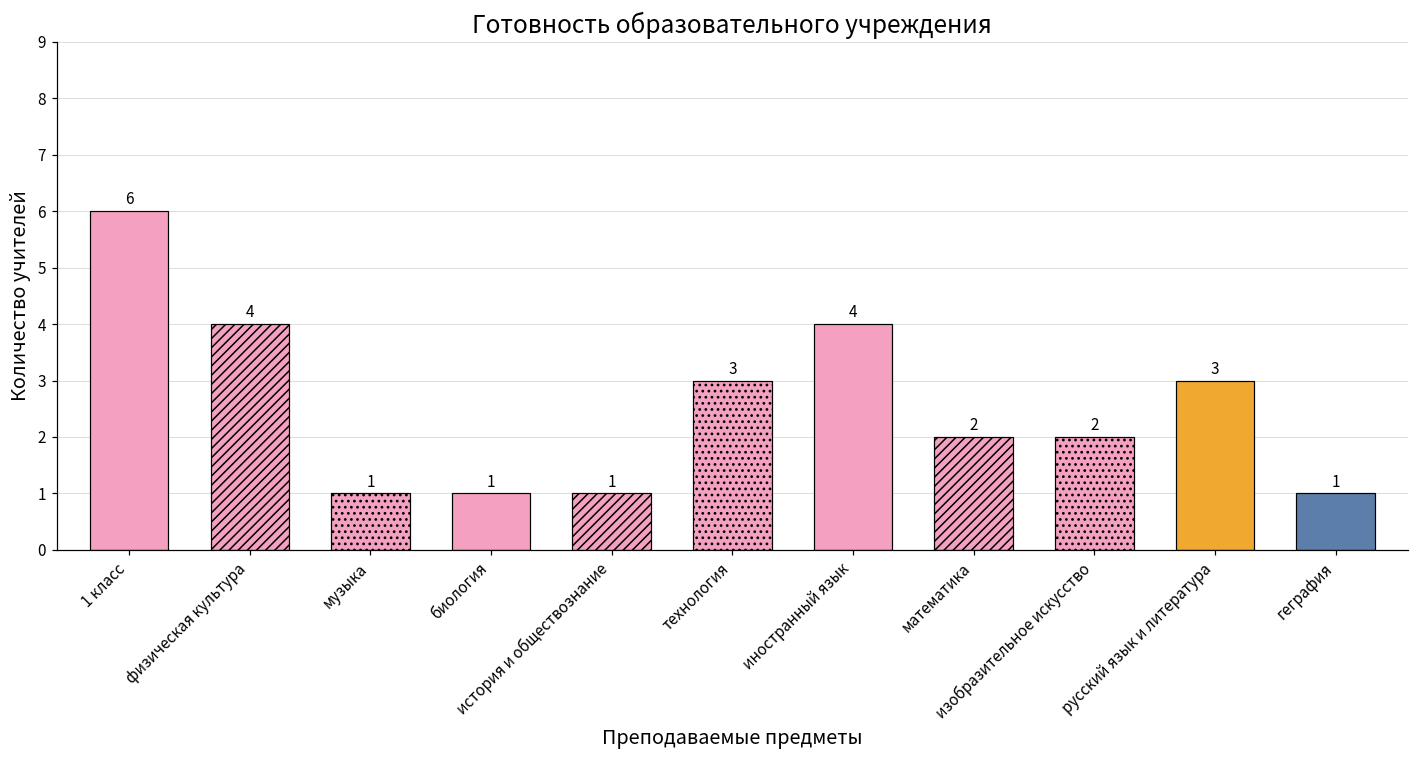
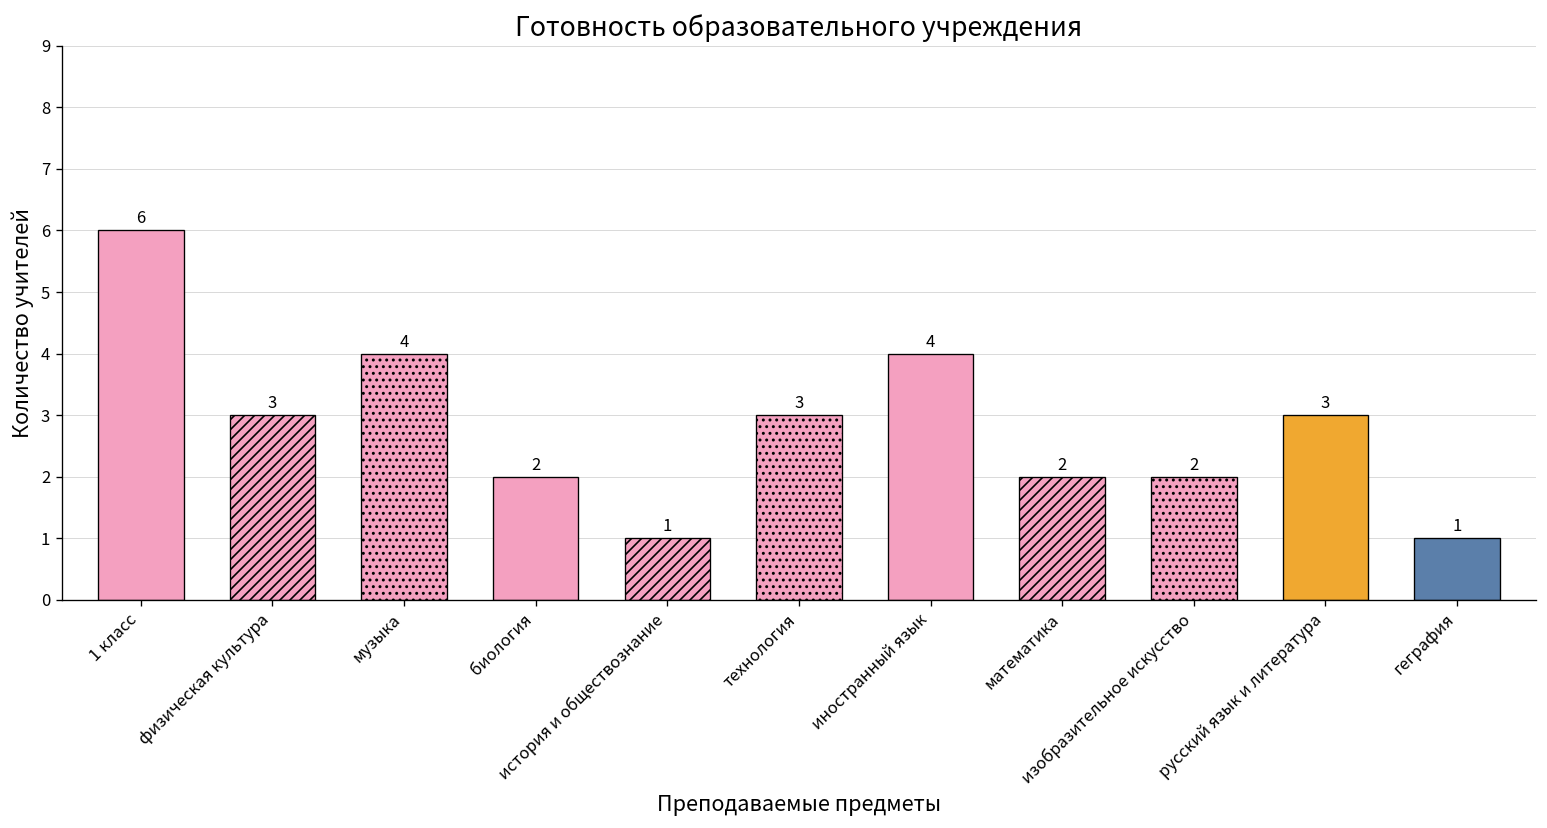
физическая культура: 4 -> 3
музыка: 1 -> 4
биология: 1 -> 2
